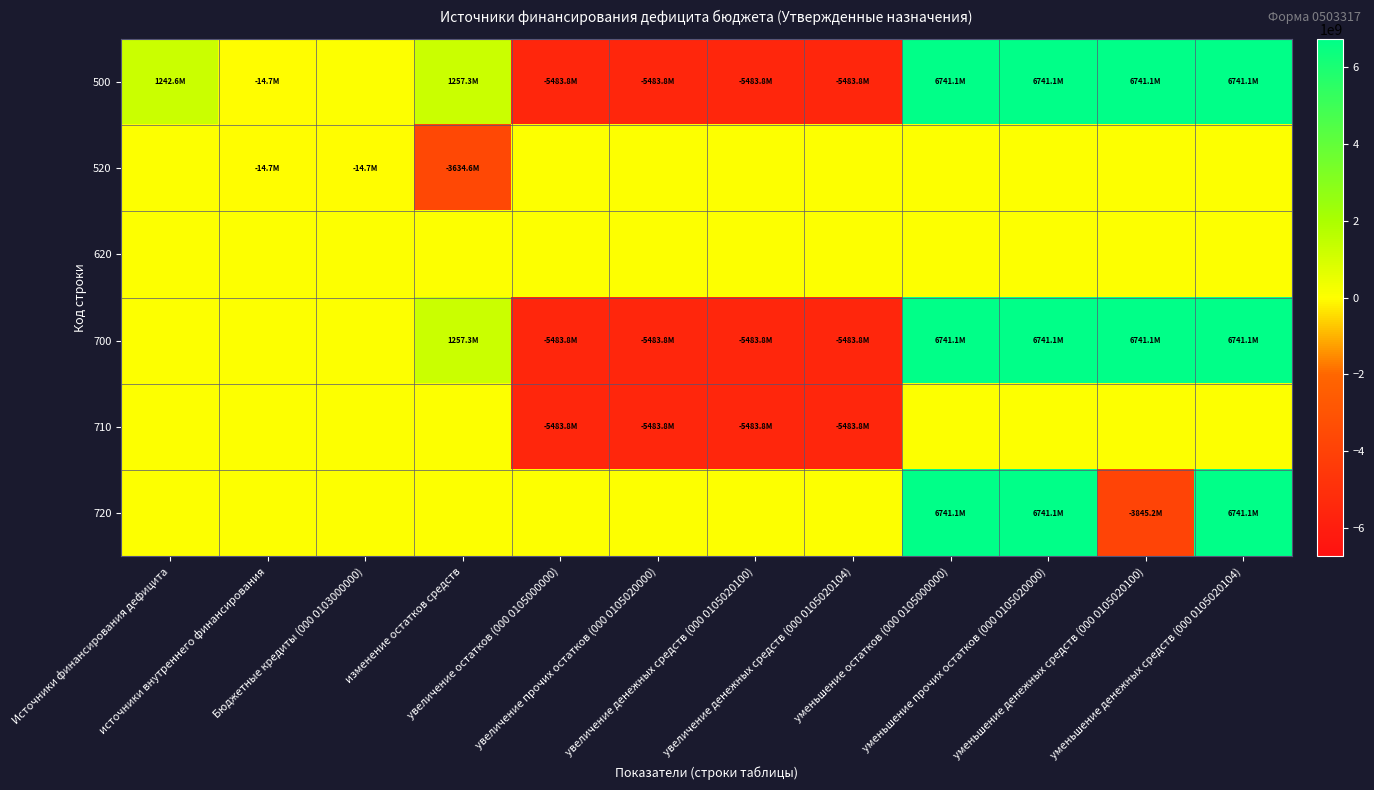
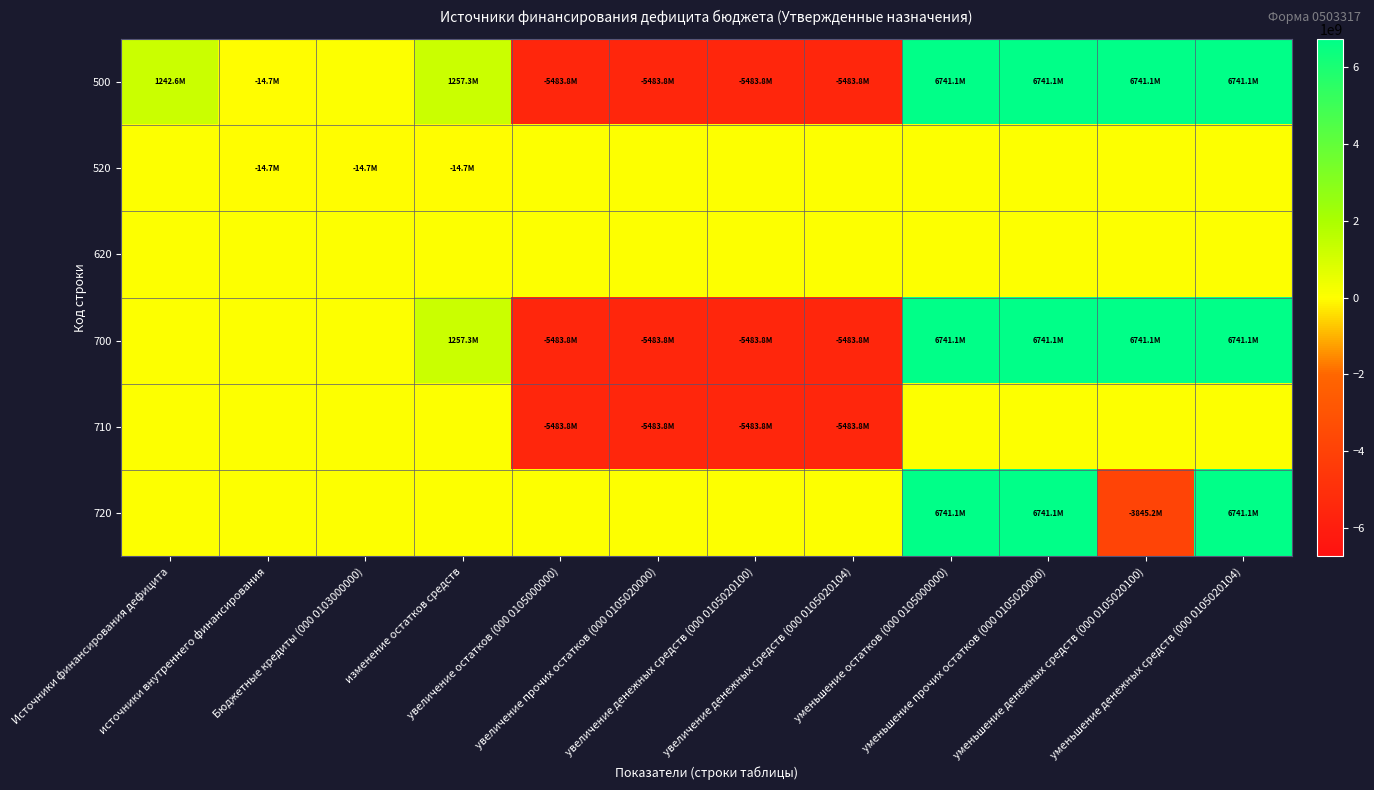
520, изменение остатков средств: -3634.6M -> -14.7M
